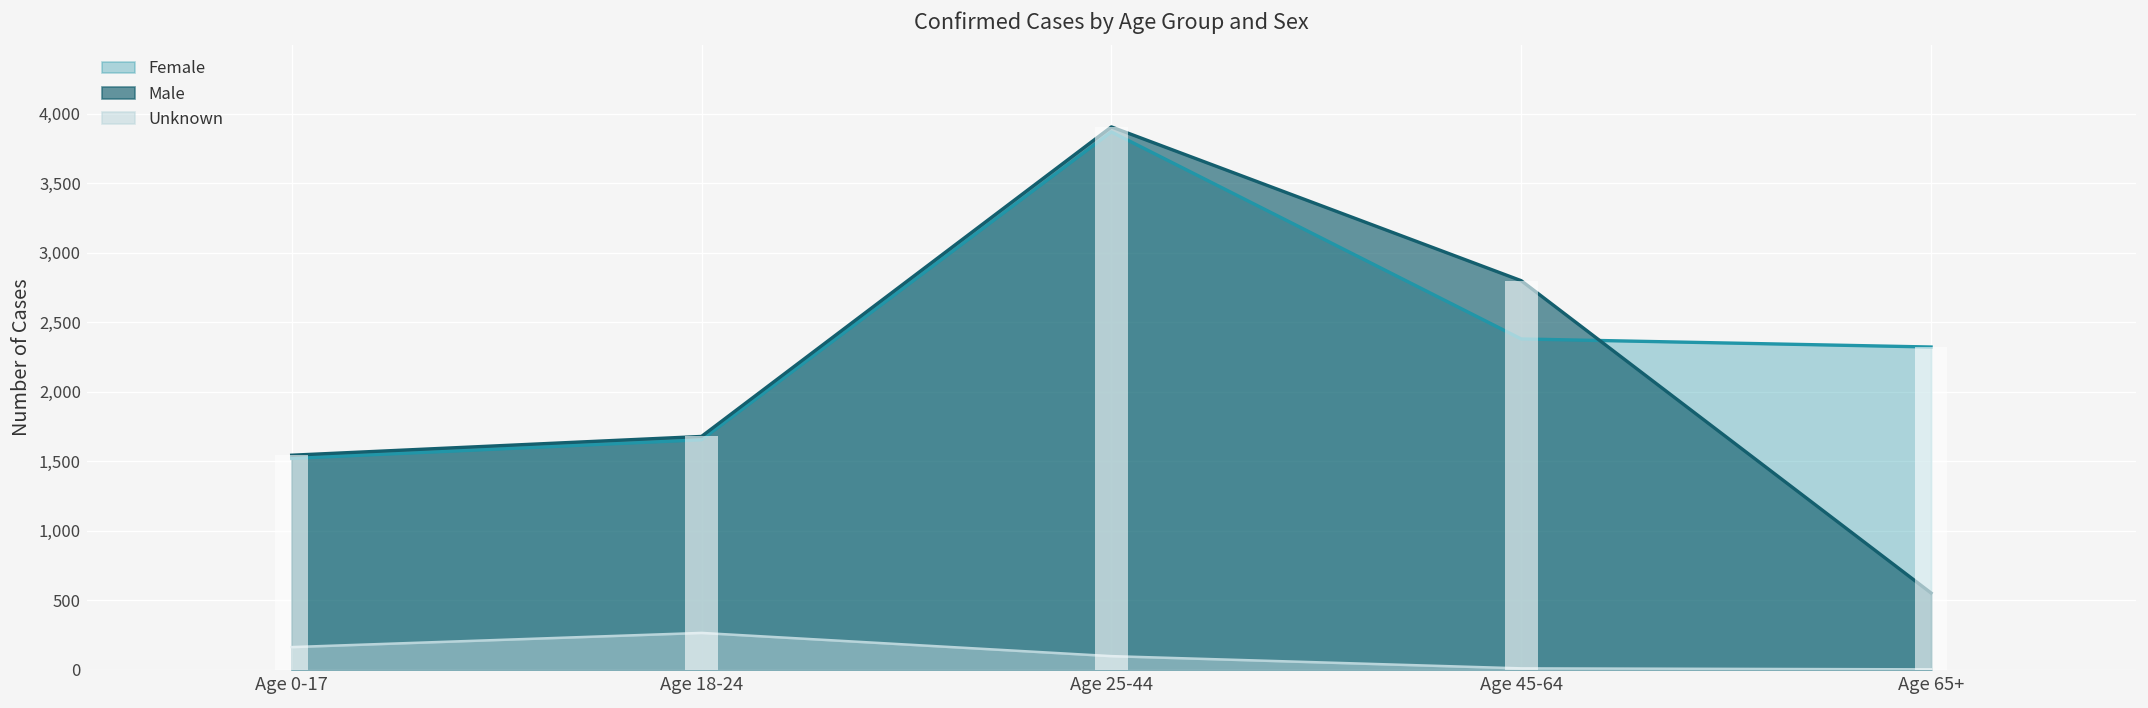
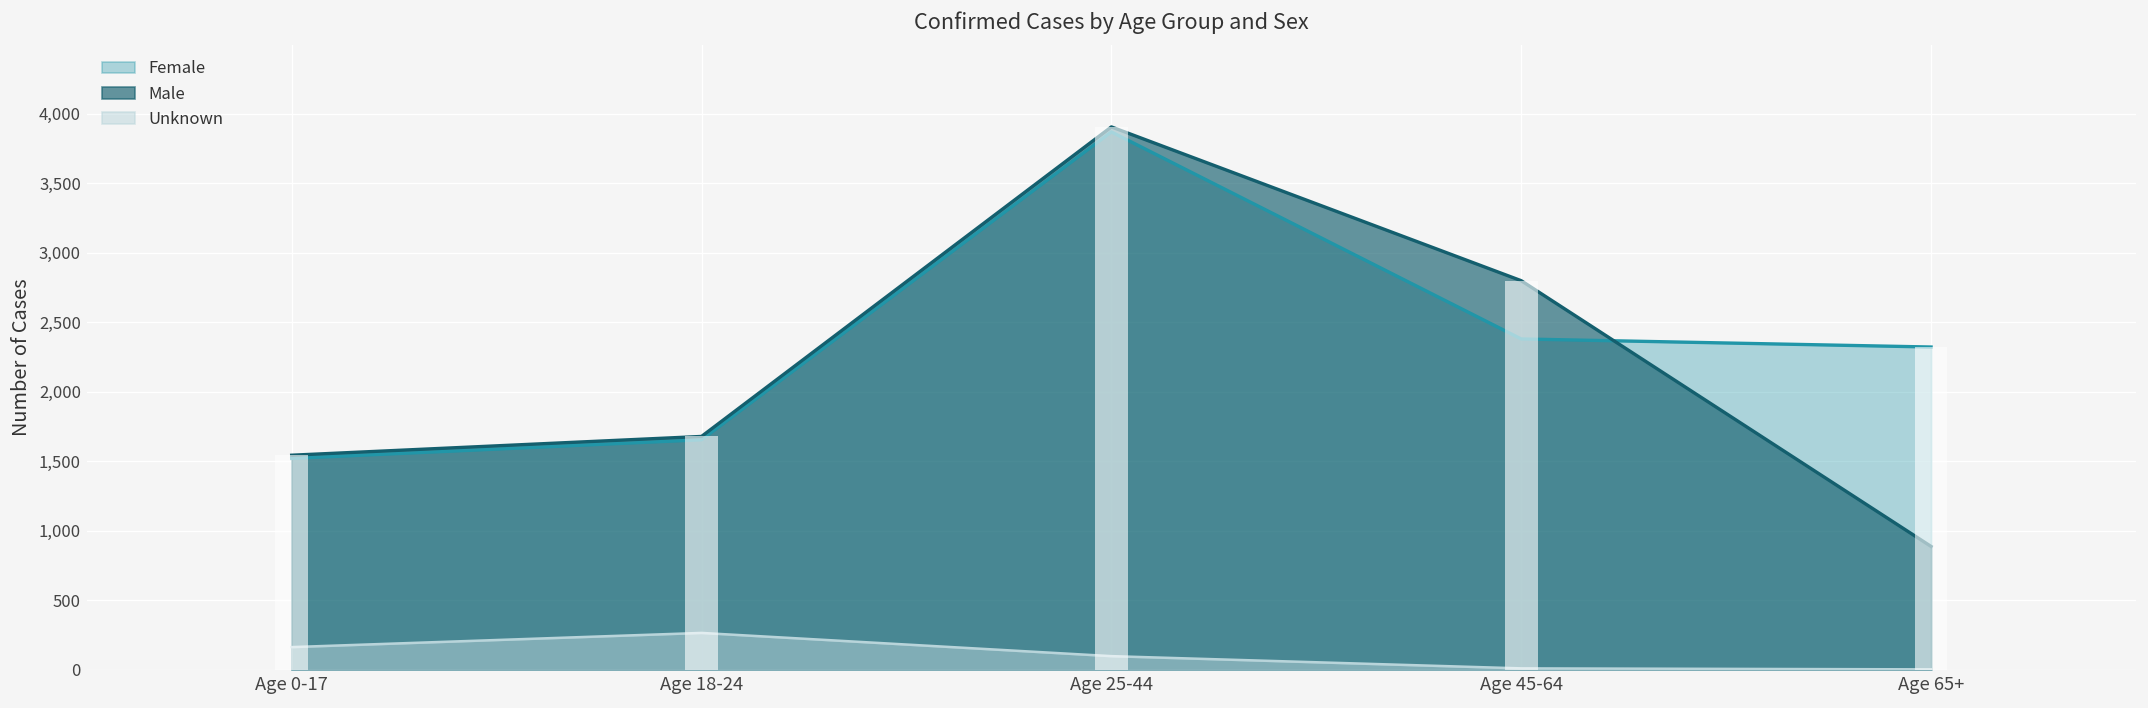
Male, Age 65+: 550 -> 890
